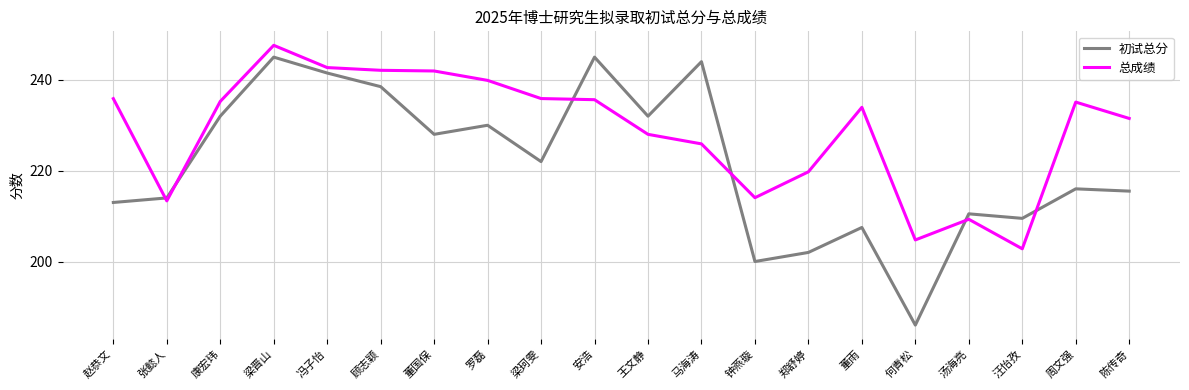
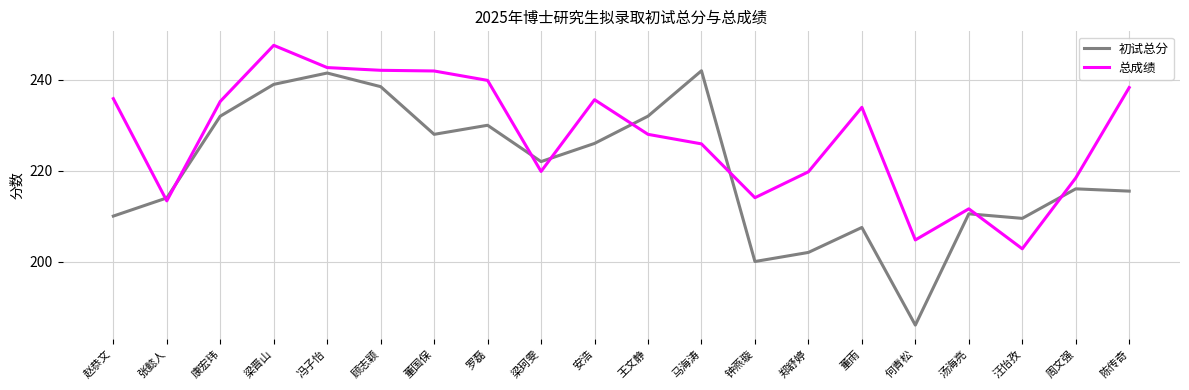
初试总分, 赵恭文: 213 -> 210
初试总分, 梁晋山: 245 -> 239
总成绩, 梁珂雯: 236 -> 220
初试总分, 安浩: 245 -> 226
初试总分, 马海涛: 244 -> 242
总成绩, 汤海亮: 209 -> 212
总成绩, 周文强: 235 -> 218
总成绩, 陈传奇: 232 -> 238
